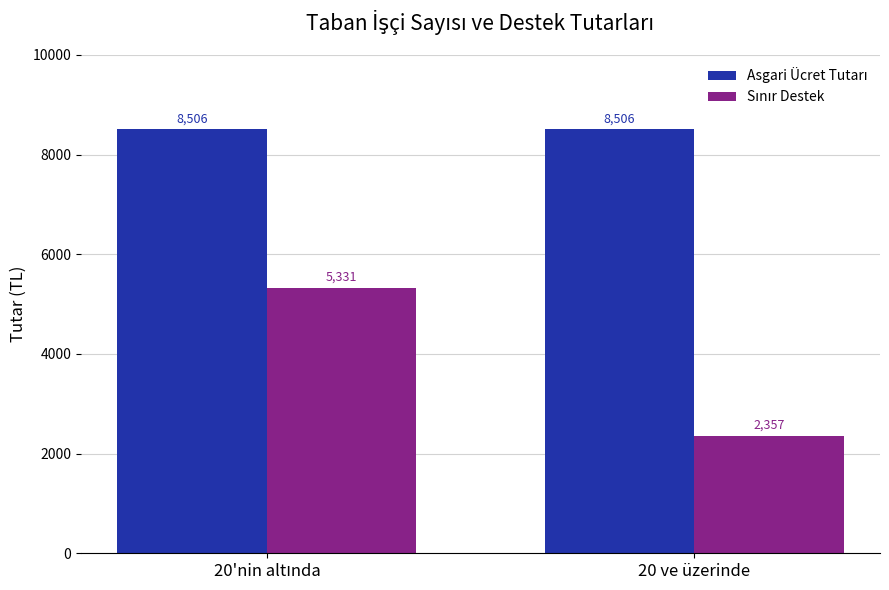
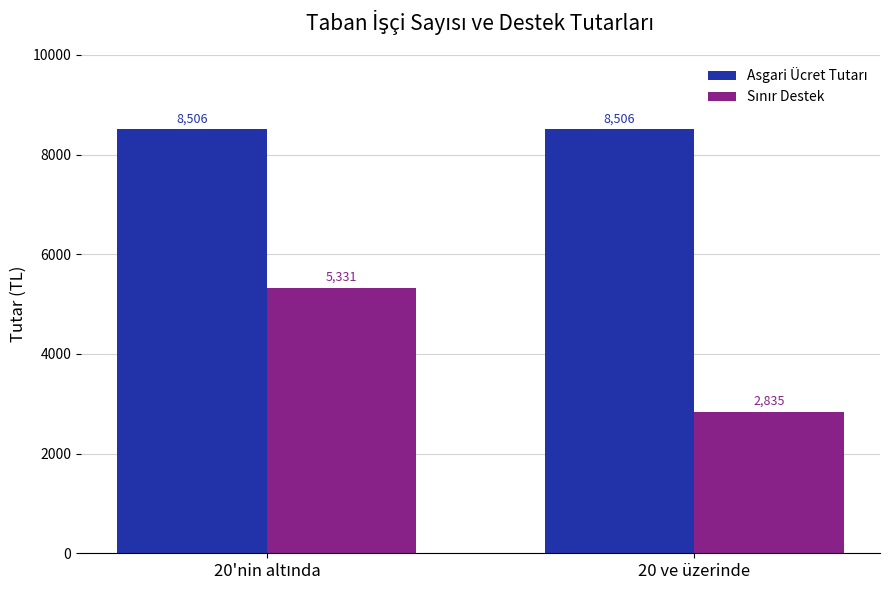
Sınır Destek, 20 ve üzerinde: 2,357 -> 2,835
